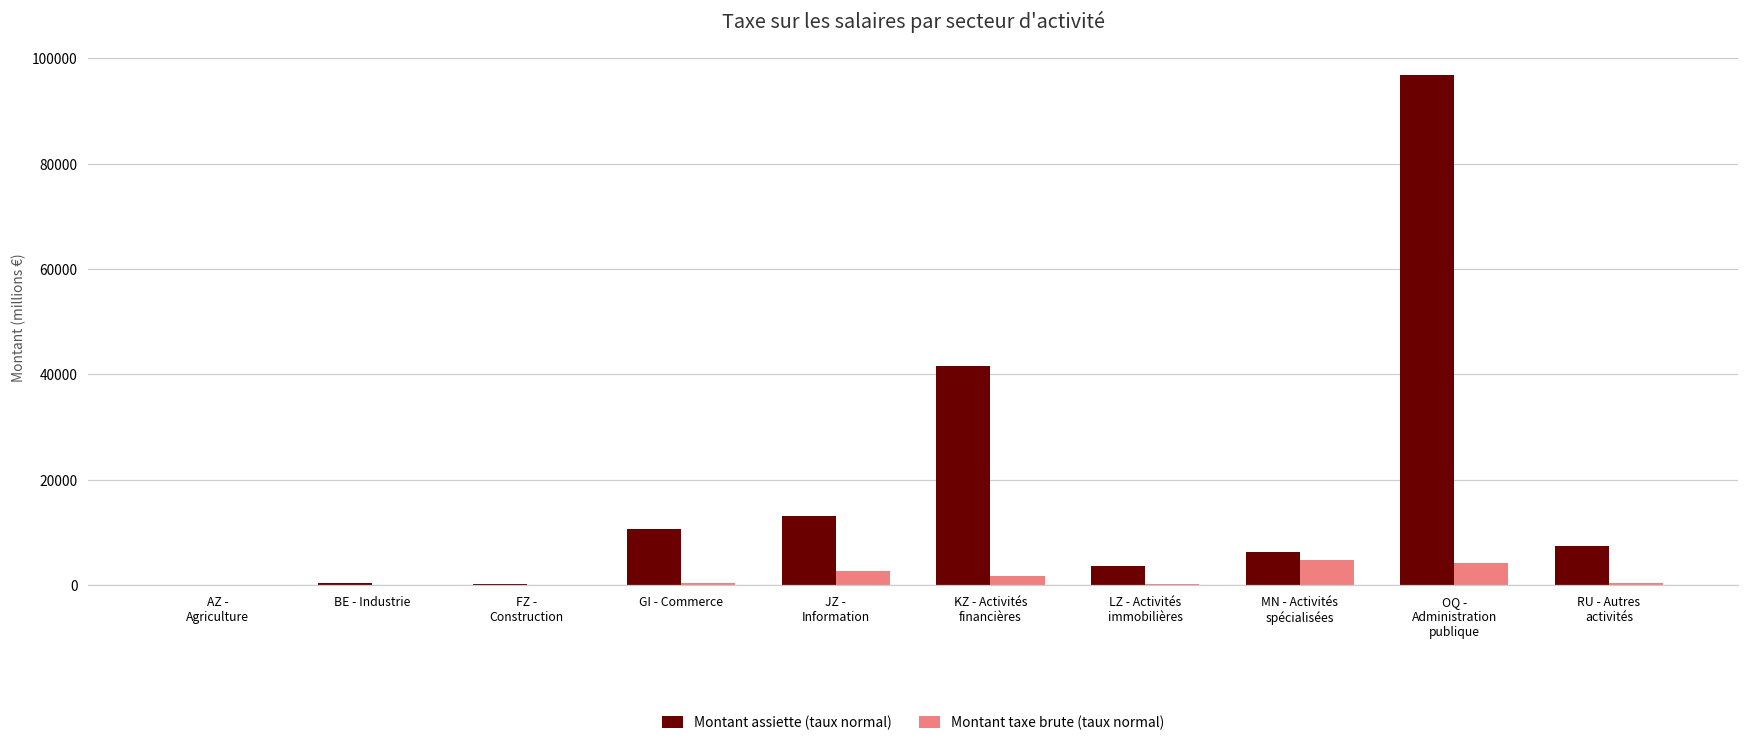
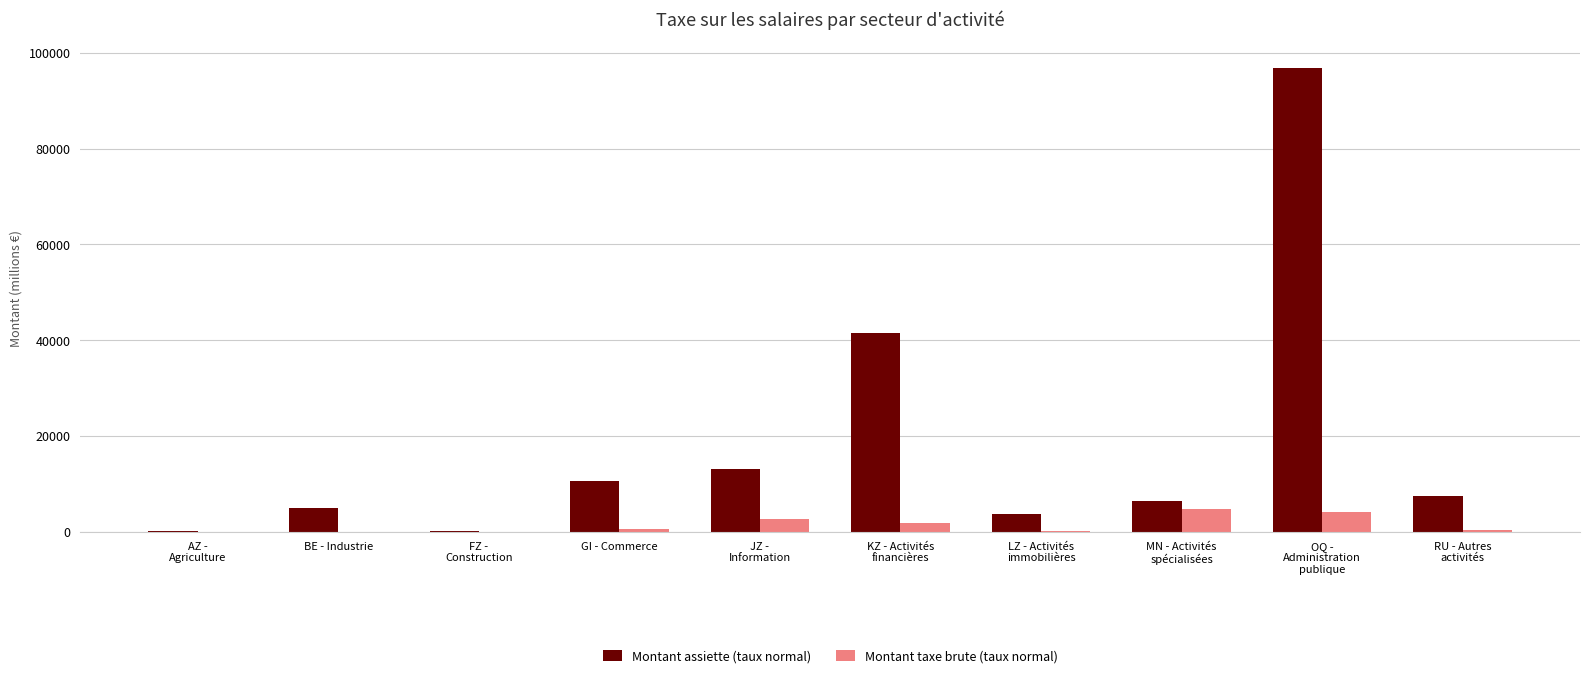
Montant assiette (taux normal), BE - Industrie: 0 -> 5000
